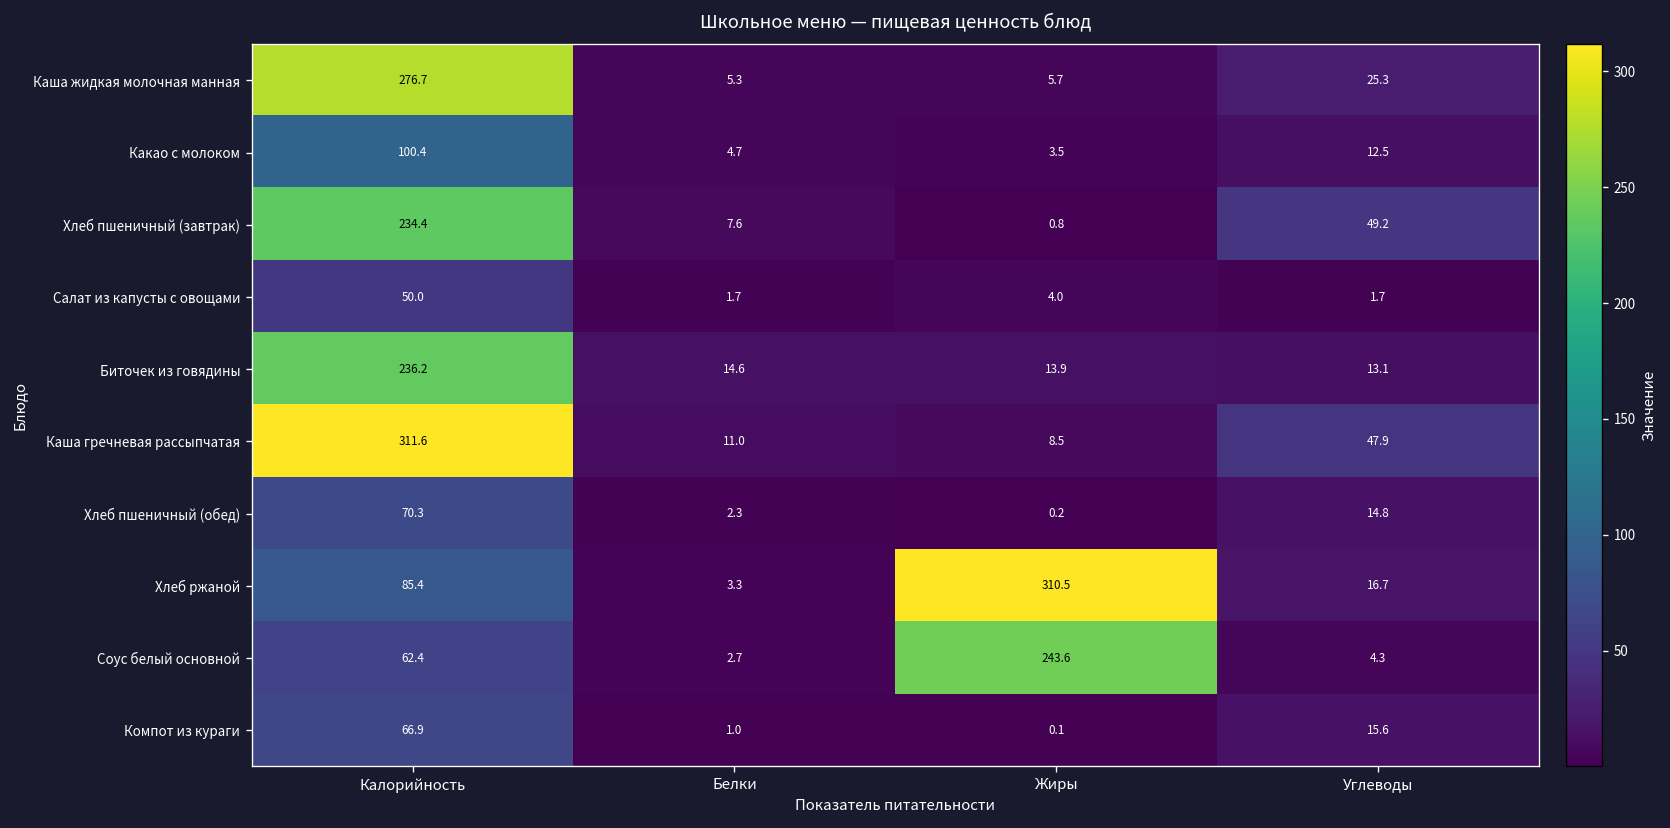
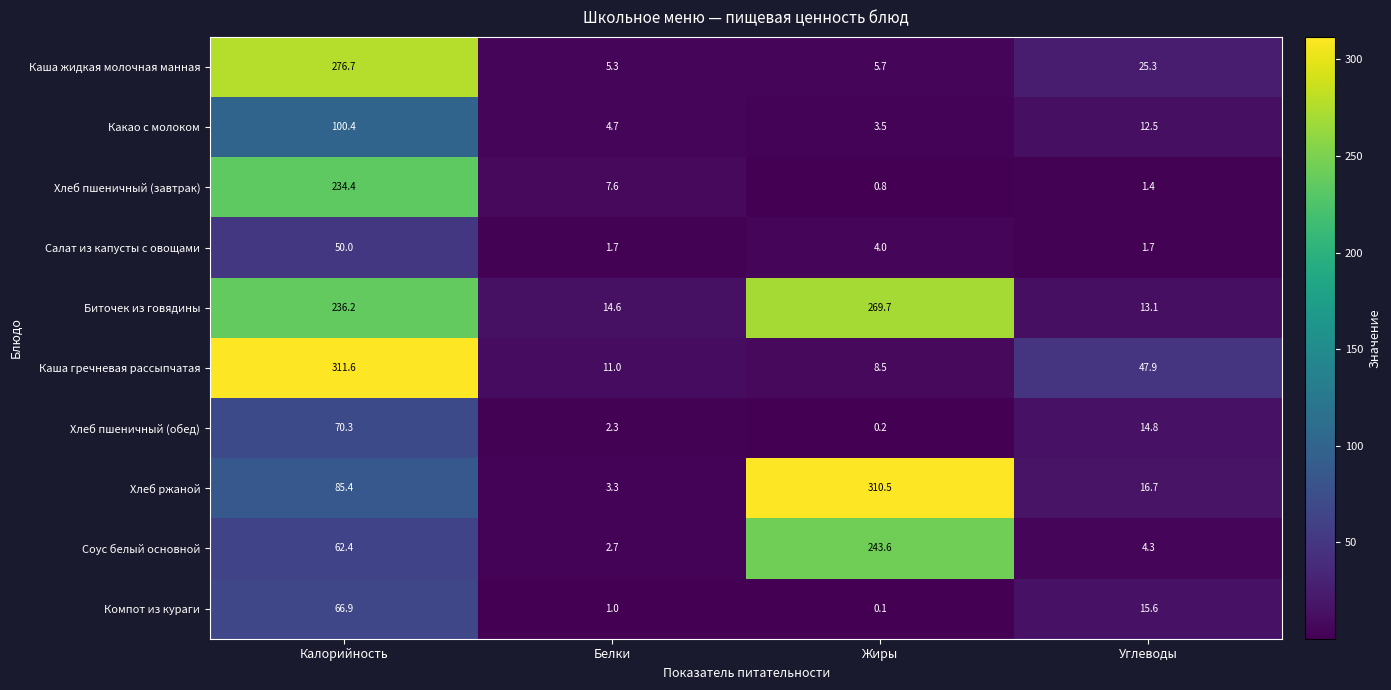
Хлеб пшеничный (завтрак), Углеводы: 49.2 -> 1.4
Биточек из говядины, Жиры: 13.9 -> 269.7
